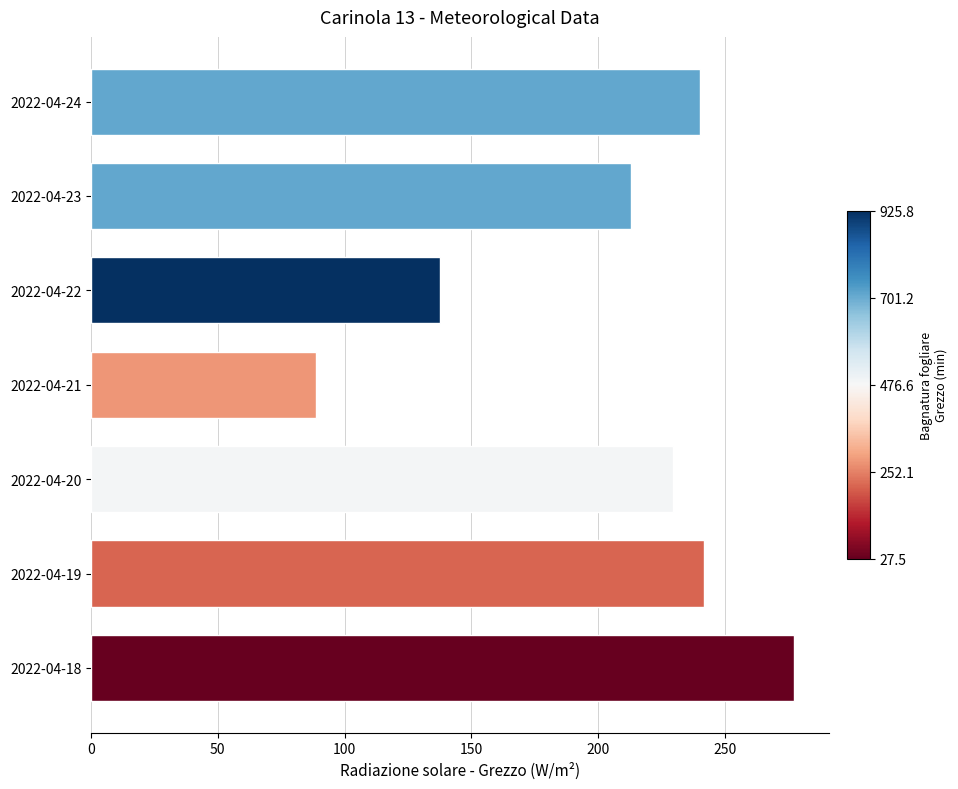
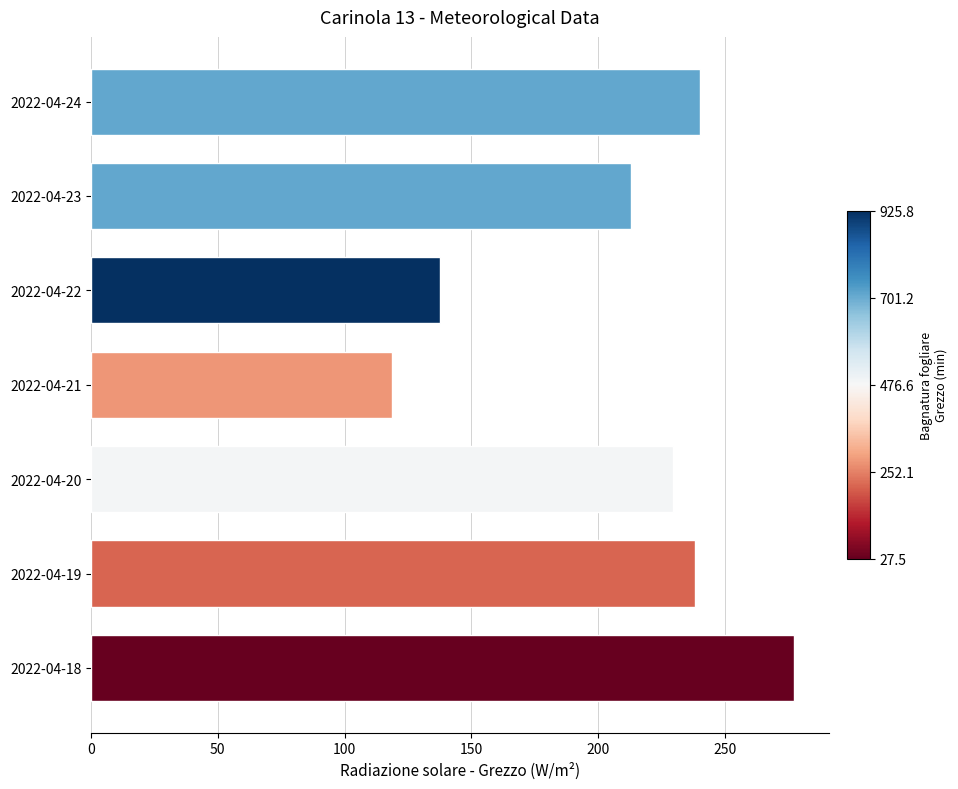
2022-04-21: 89 -> 119
2022-04-19: 242 -> 238
